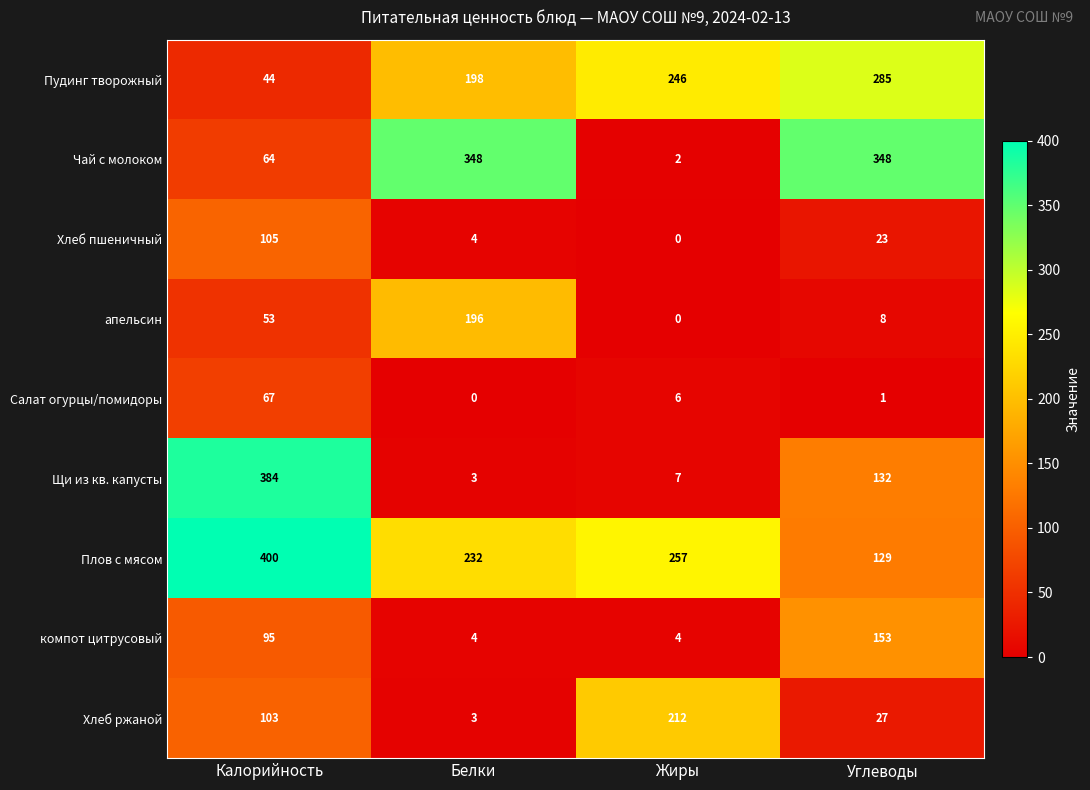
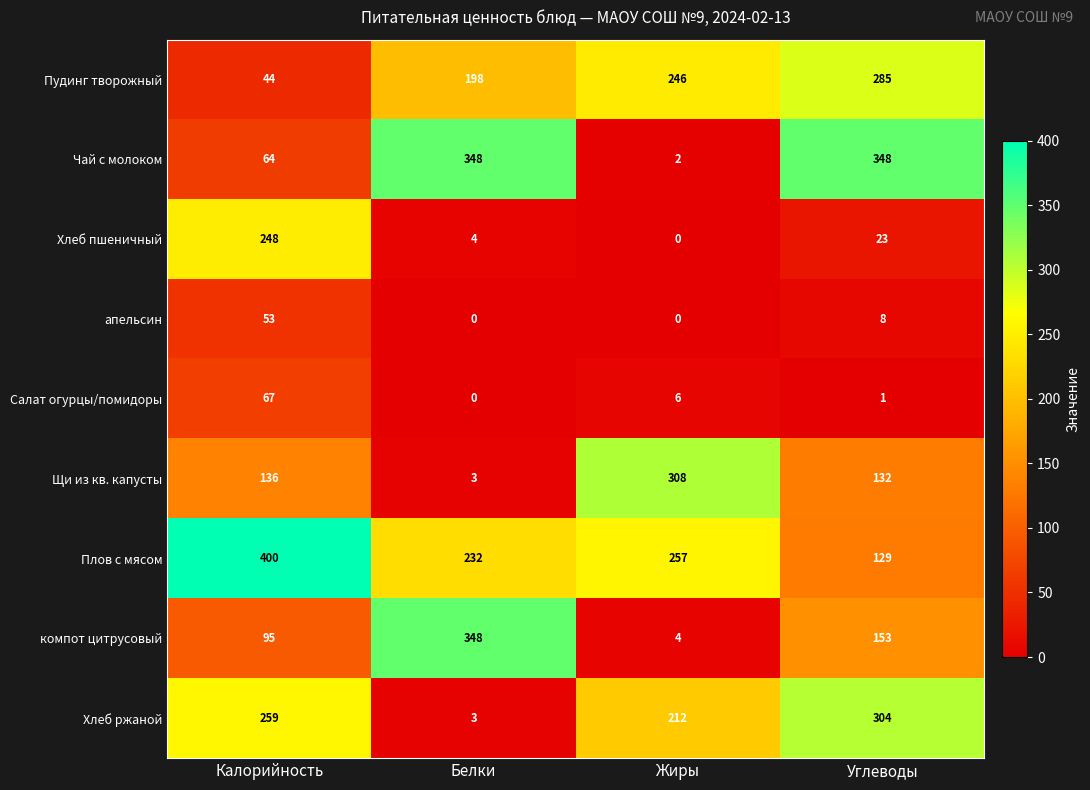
Хлеб пшеничный, Калорийность: 105 -> 248
апельсин, Белки: 196 -> 0
Щи из кв. капусты, Калорийность: 384 -> 136
Щи из кв. капусты, Жиры: 7 -> 308
компот цитрусовый, Белки: 4 -> 348
Хлеб ржаной, Калорийность: 103 -> 259
Хлеб ржаной, Углеводы: 27 -> 304
